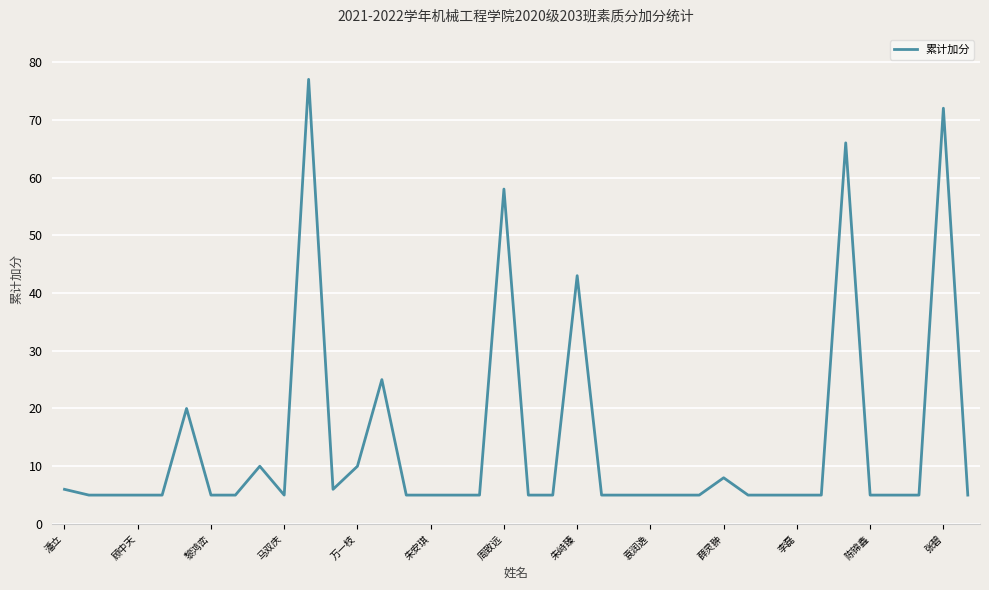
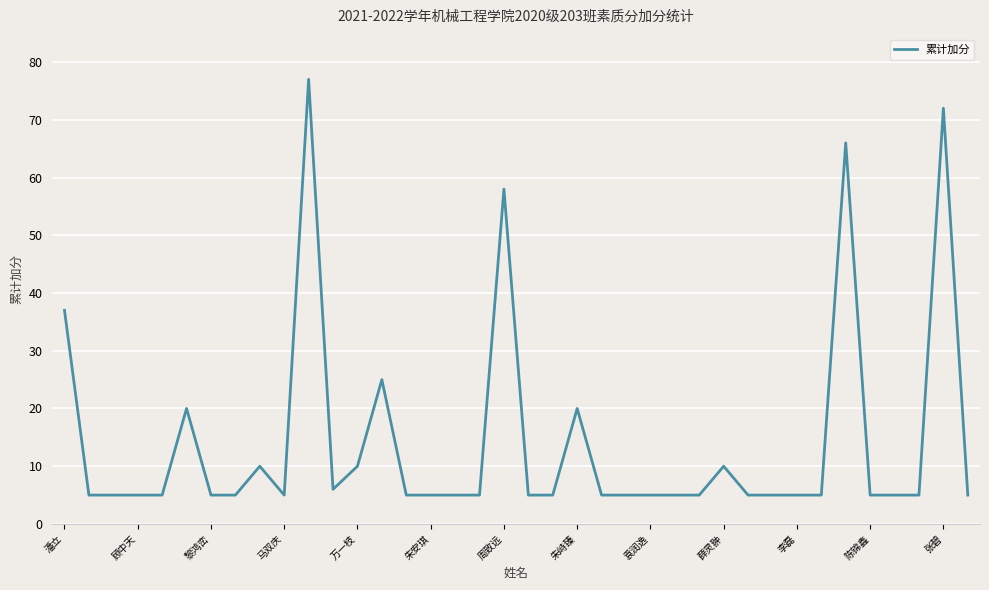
潘立: 6 -> 37
朱峙臻: 43 -> 20
薛灵翀: 8 -> 10
